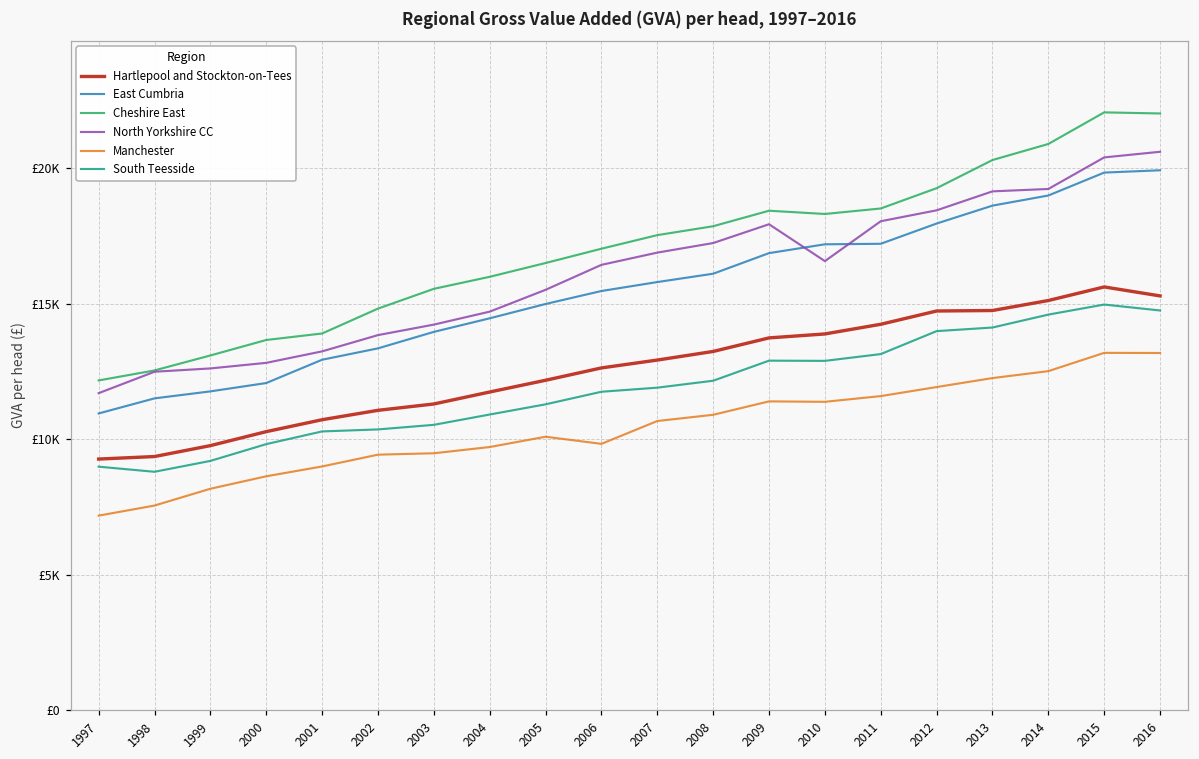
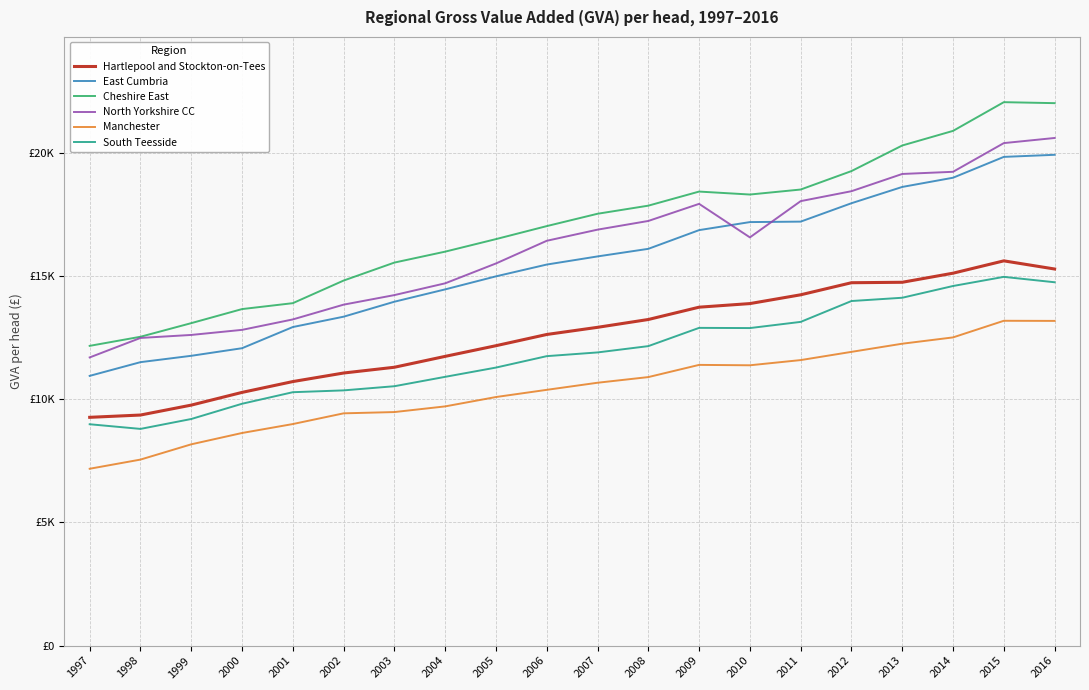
Manchester, 2006: £9800 -> £10400
